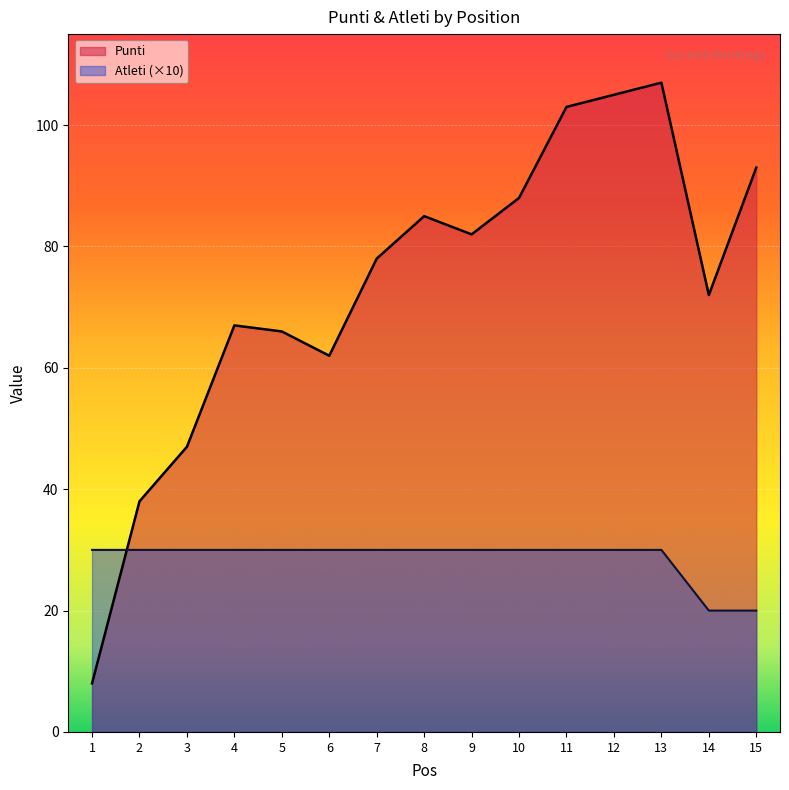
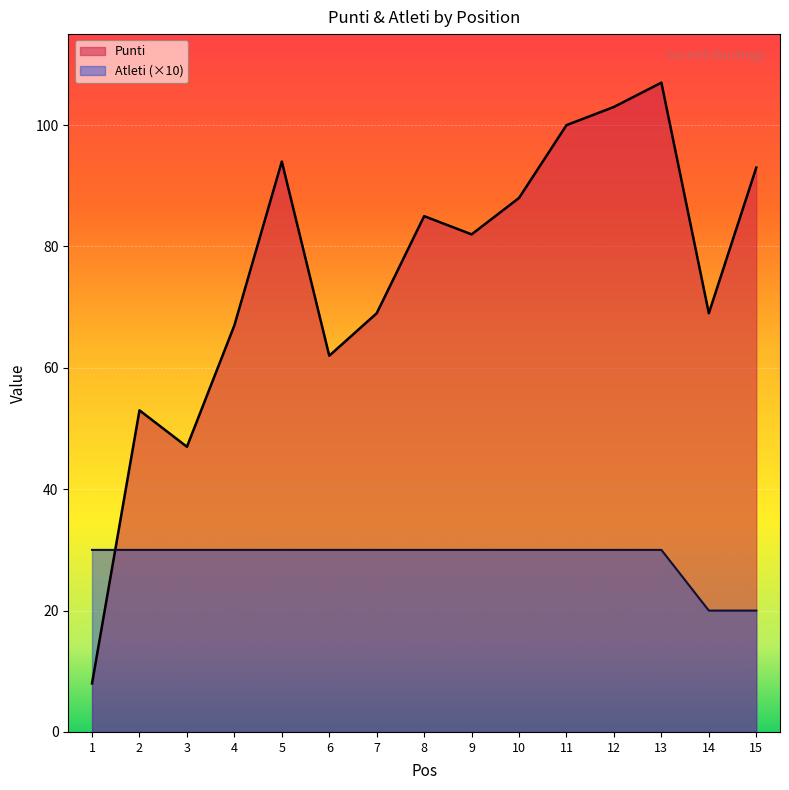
Punti, 2: 38 -> 53
Punti, 5: 66 -> 94
Punti, 7: 78 -> 69
Punti, 11: 103 -> 100
Punti, 12: 105 -> 103
Punti, 14: 72 -> 69
